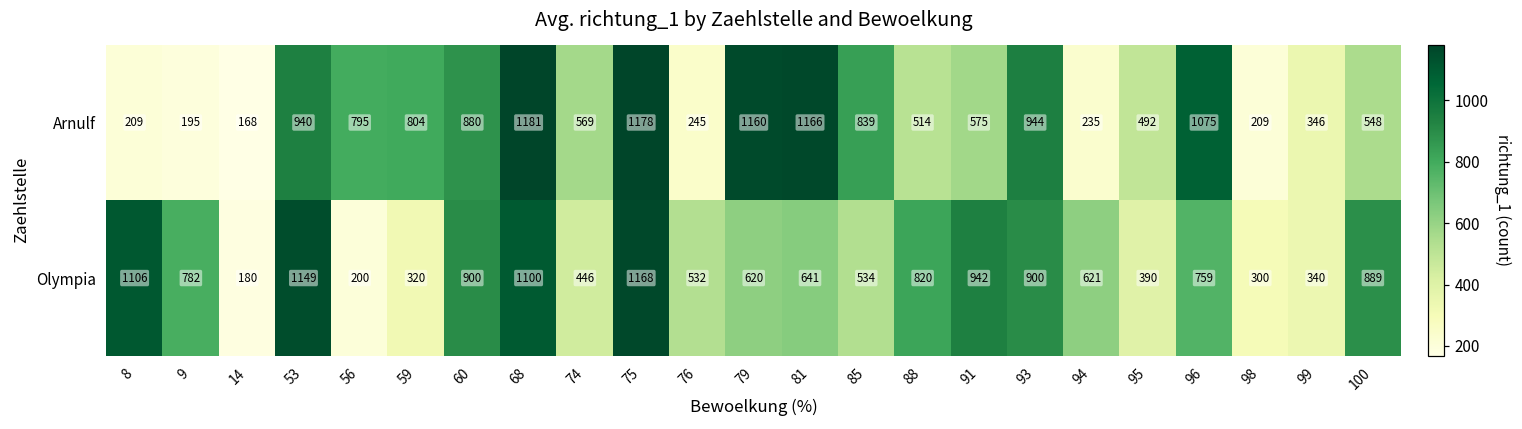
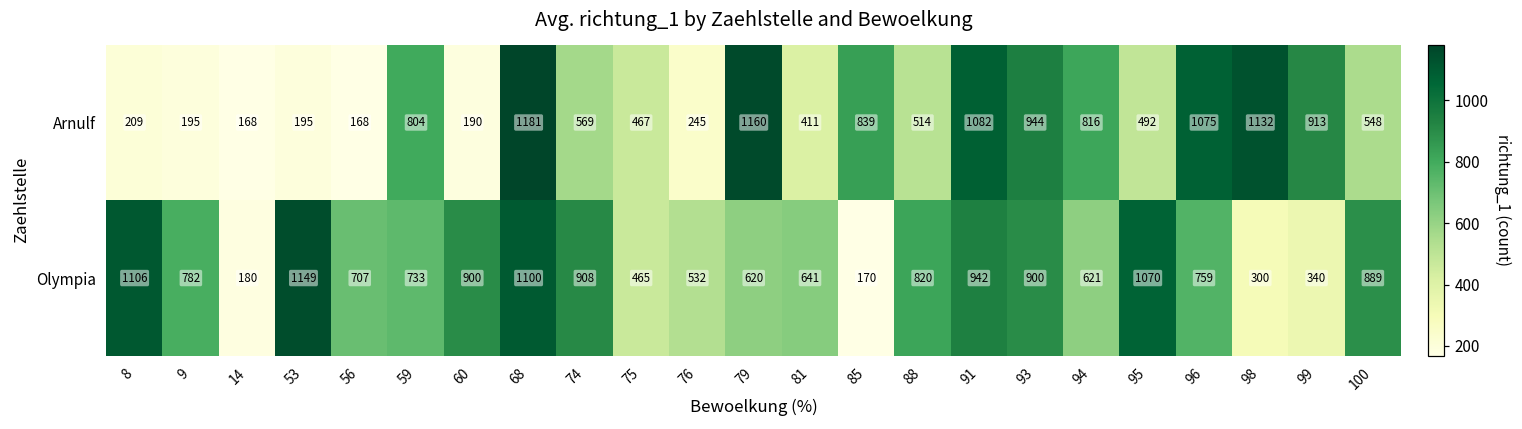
Arnulf, 53: 940 -> 195
Arnulf, 56: 795 -> 168
Arnulf, 60: 880 -> 190
Arnulf, 75: 1178 -> 467
Arnulf, 81: 1166 -> 411
Arnulf, 91: 575 -> 1082
Arnulf, 94: 235 -> 816
Arnulf, 98: 209 -> 1132
Arnulf, 99: 346 -> 913
Olympia, 56: 200 -> 707
Olympia, 59: 320 -> 733
Olympia, 74: 446 -> 908
Olympia, 75: 1168 -> 465
Olympia, 85: 534 -> 170
Olympia, 95: 390 -> 1070
